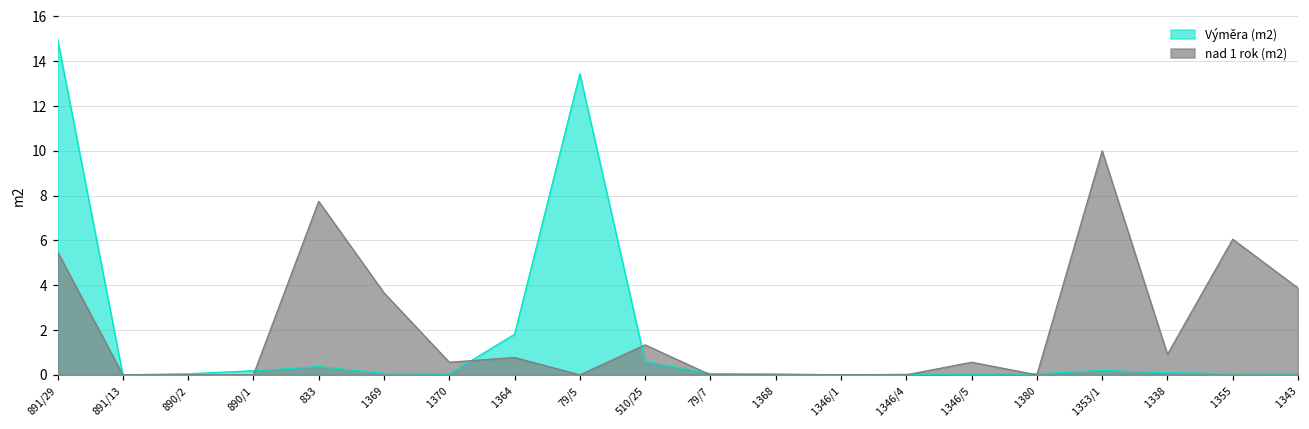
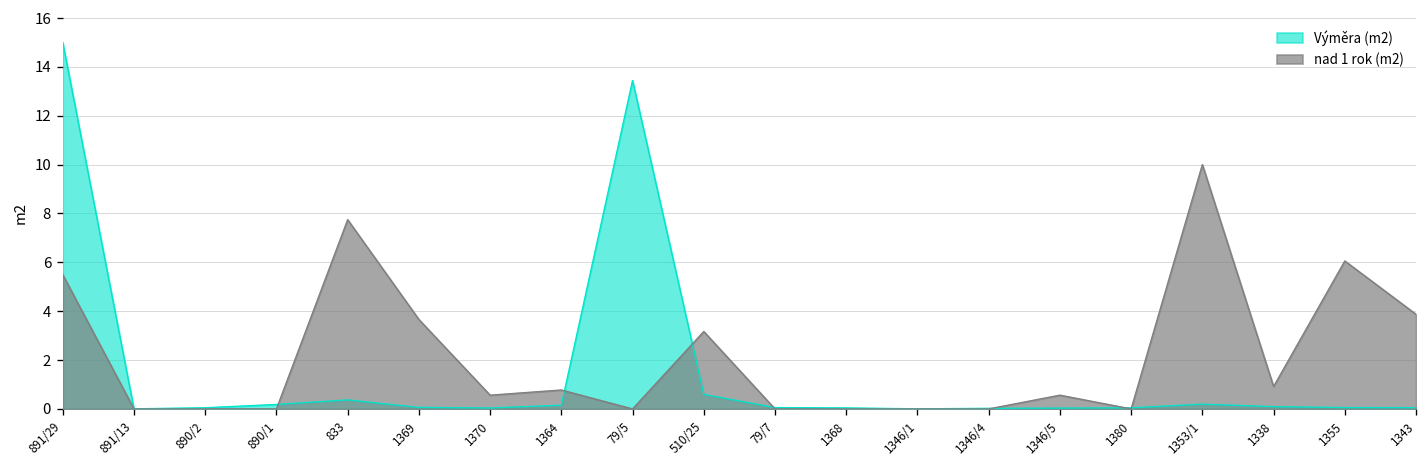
Výměra (m2), 1364: 1.8 -> 0.2
nad 1 rok (m2), 510/25: 1.3 -> 3.2
